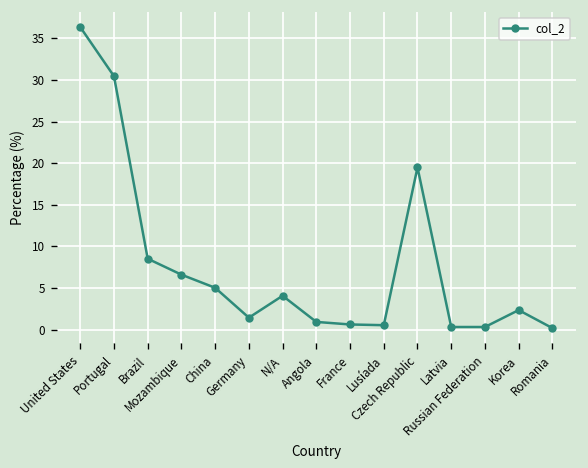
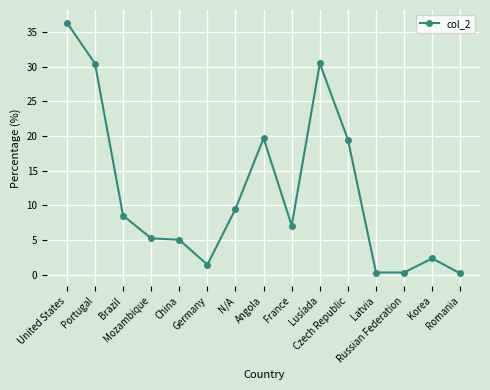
Mozambique: 7 -> 5
N/A: 4 -> 9
Angola: 1 -> 20
France: 1 -> 7
Lusíada: 1 -> 30
